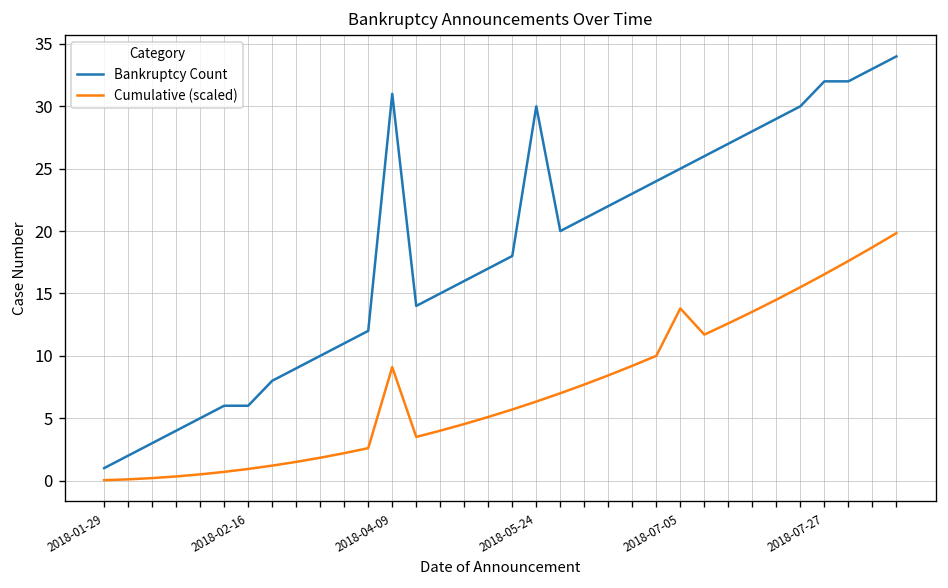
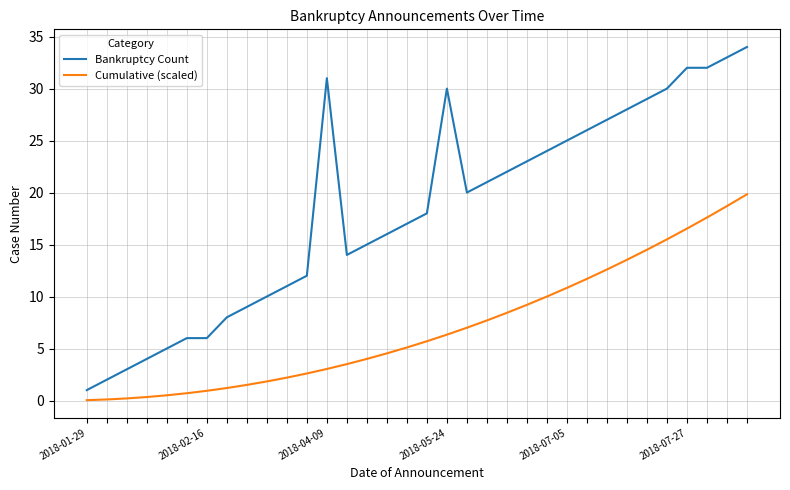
Cumulative (scaled), 2018-04-09: 9.1 -> 3.0
Cumulative (scaled), 2018-07-05: 13.8 -> 10.8
